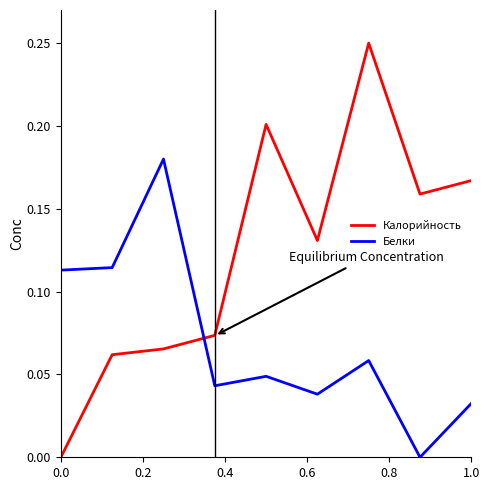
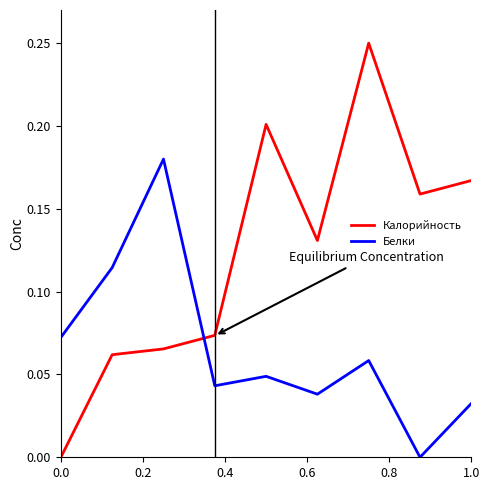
Белки, 0.0: 0.113 -> 0.072
